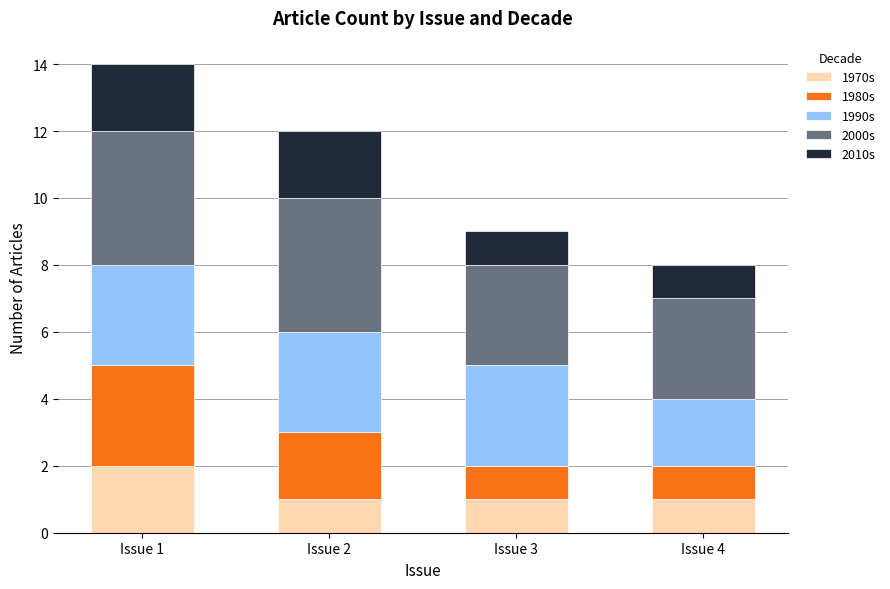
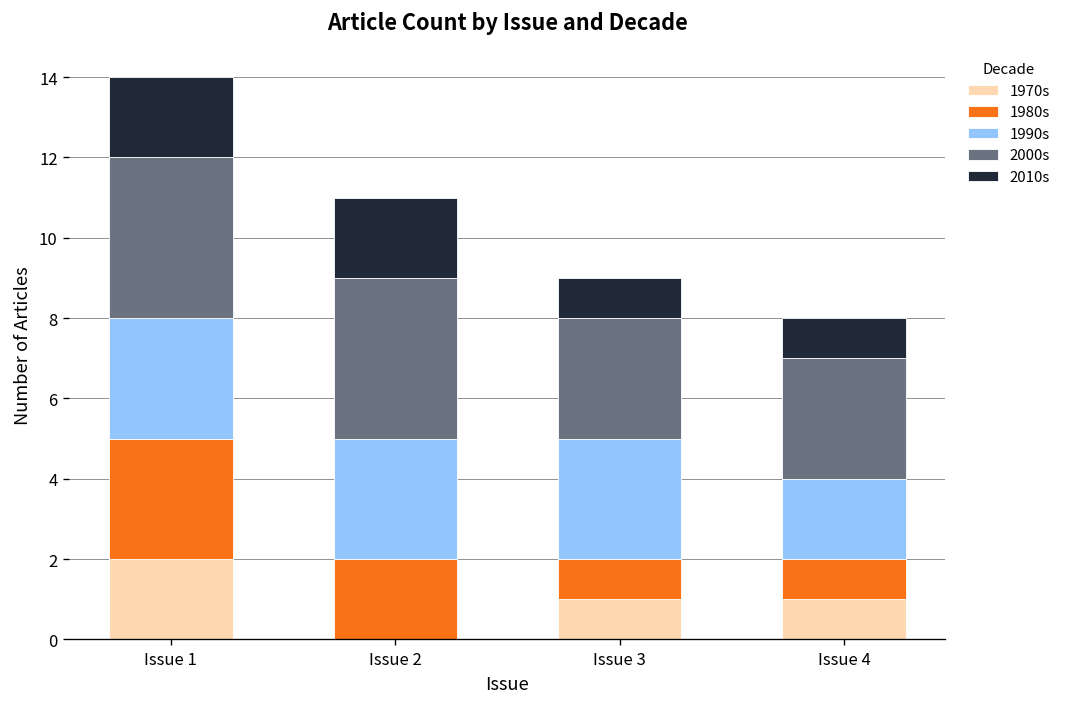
1970s, Issue 2: 1 -> 0
